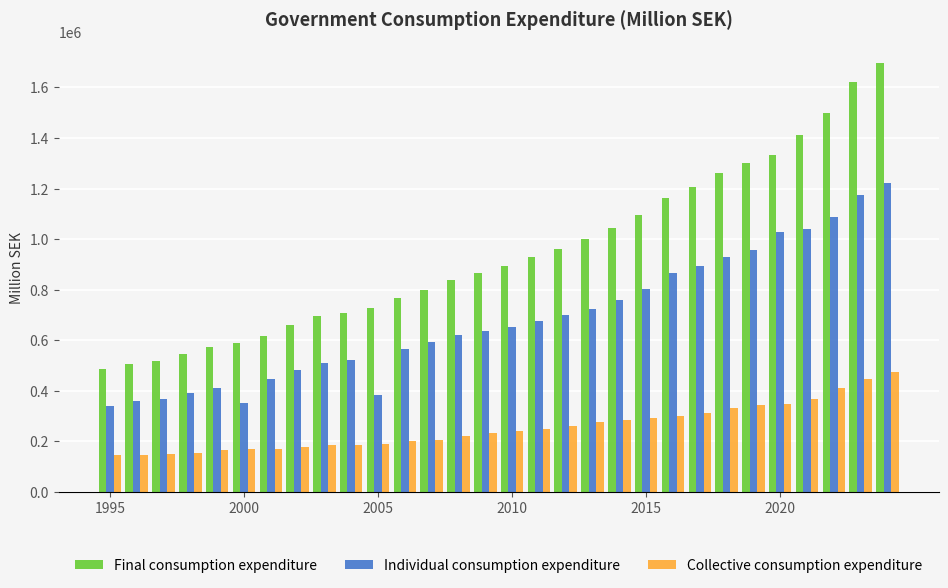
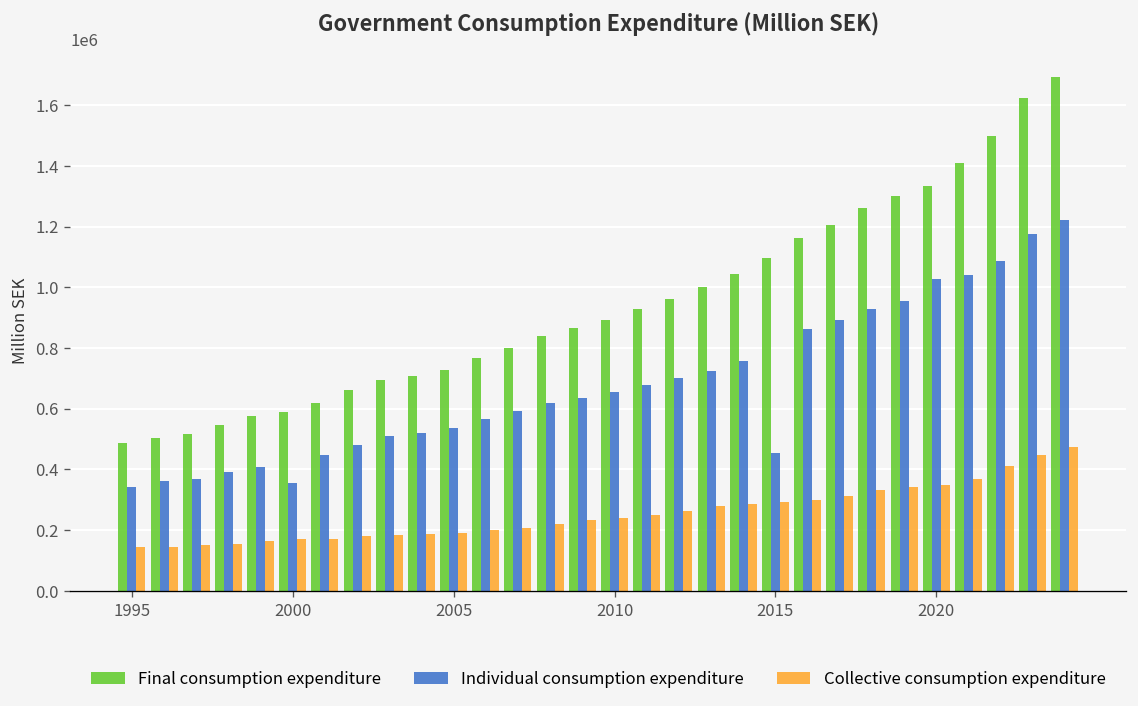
Individual consumption expenditure, 2005: 380000 -> 540000
Individual consumption expenditure, 2015: 800000 -> 460000
